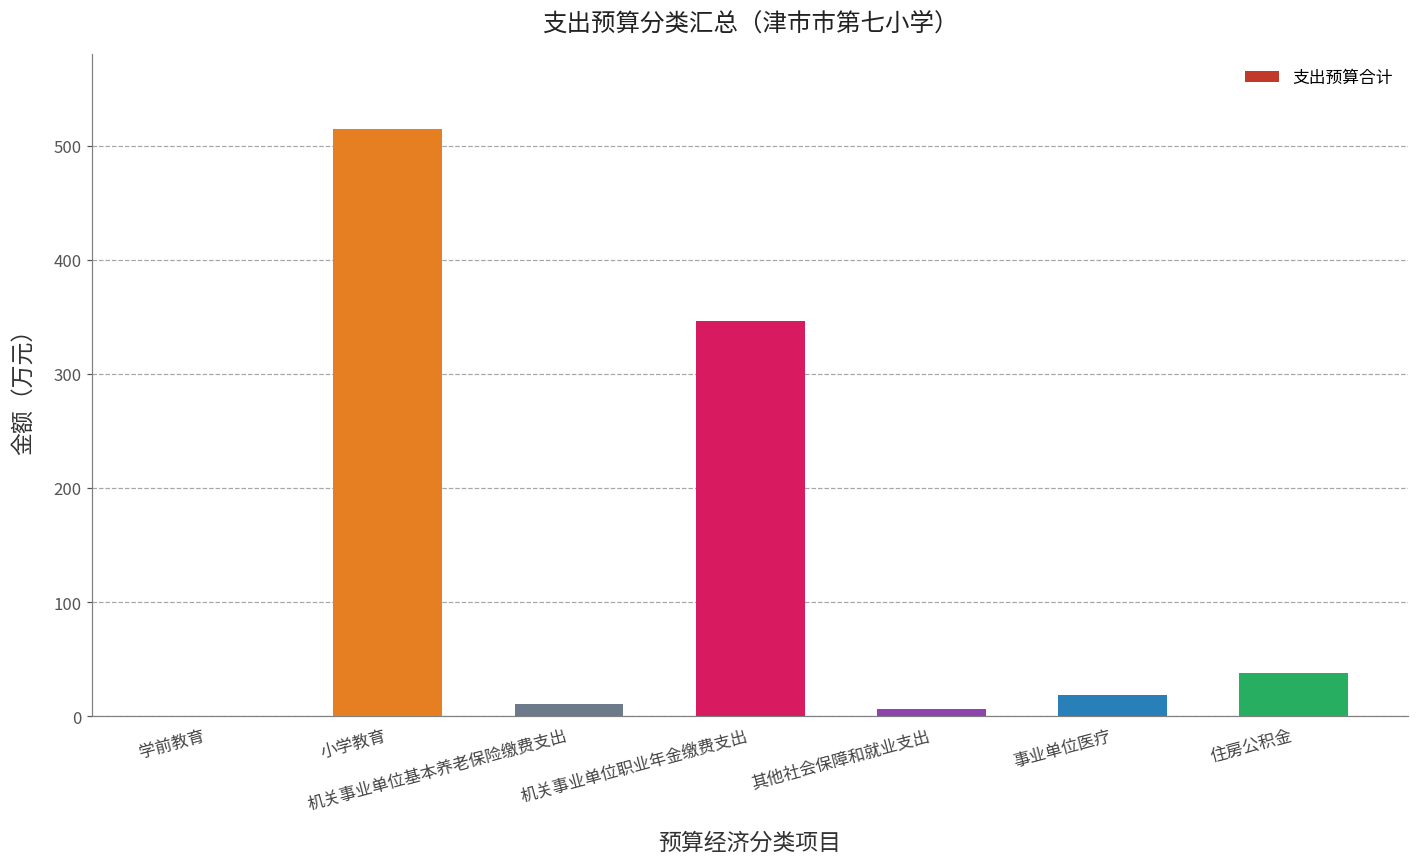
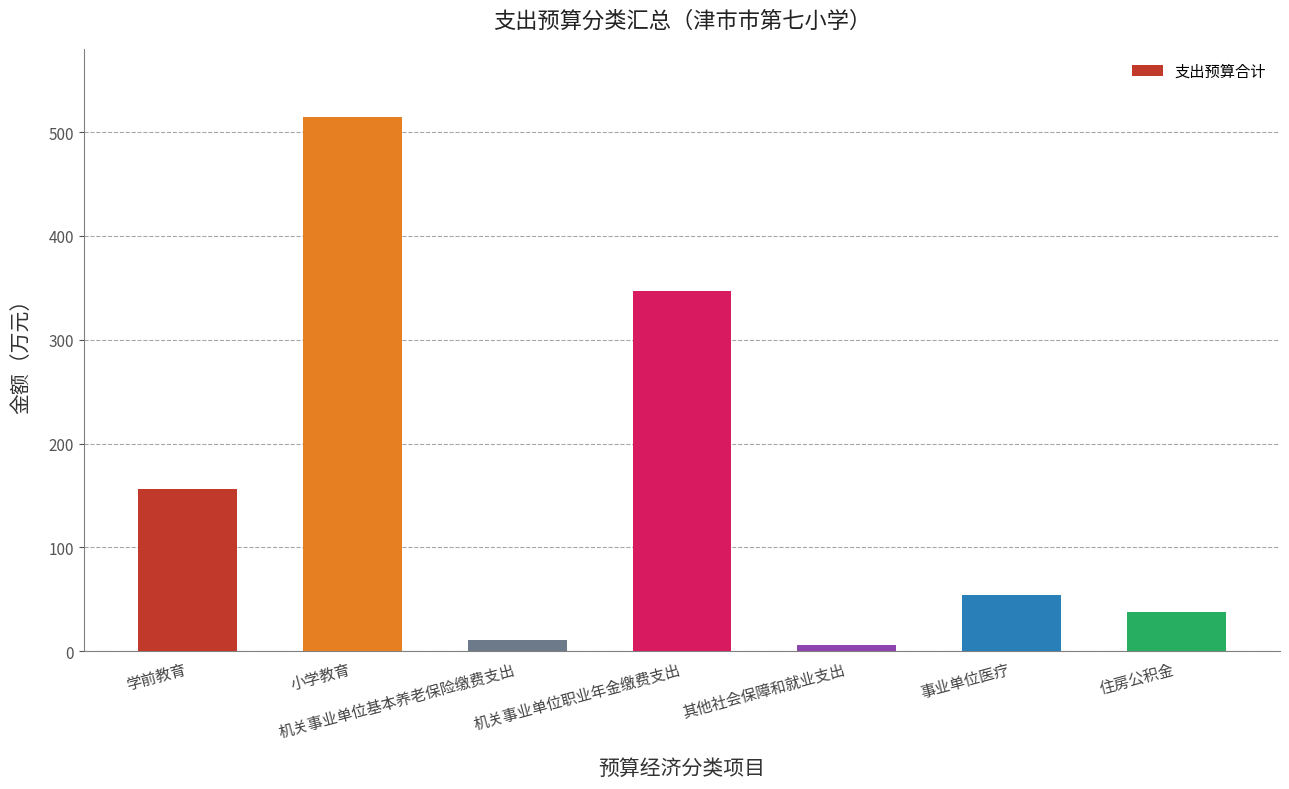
学前教育: 0 -> 157
事业单位医疗: 19 -> 54
